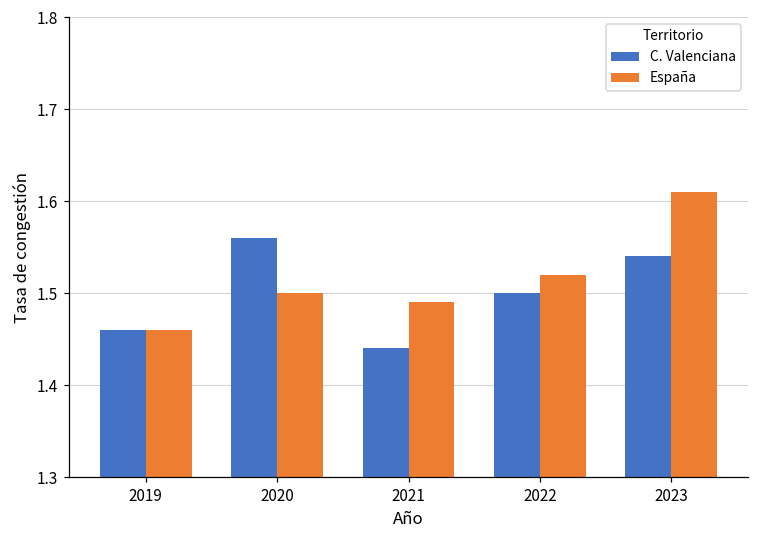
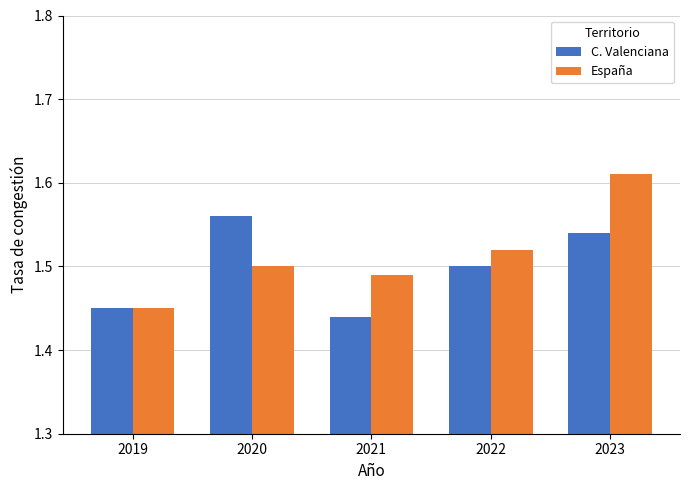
C. Valenciana, 2019: 1.46 -> 1.45
España, 2019: 1.46 -> 1.45
